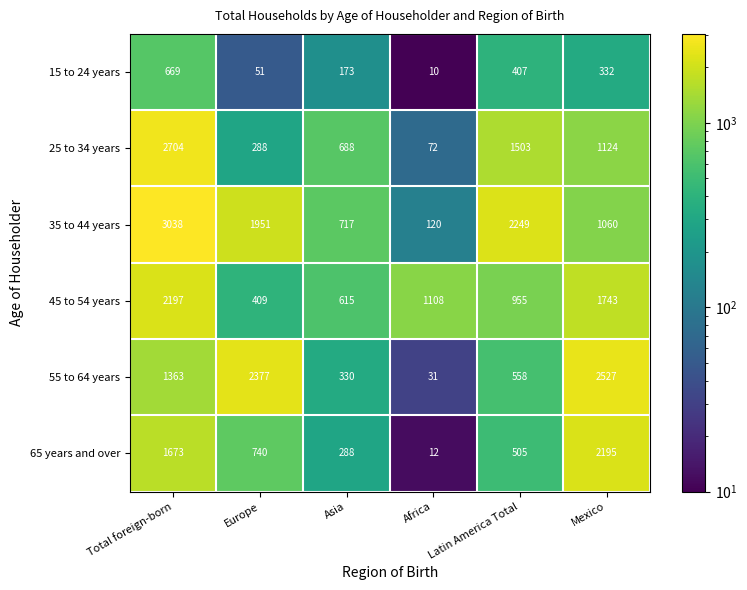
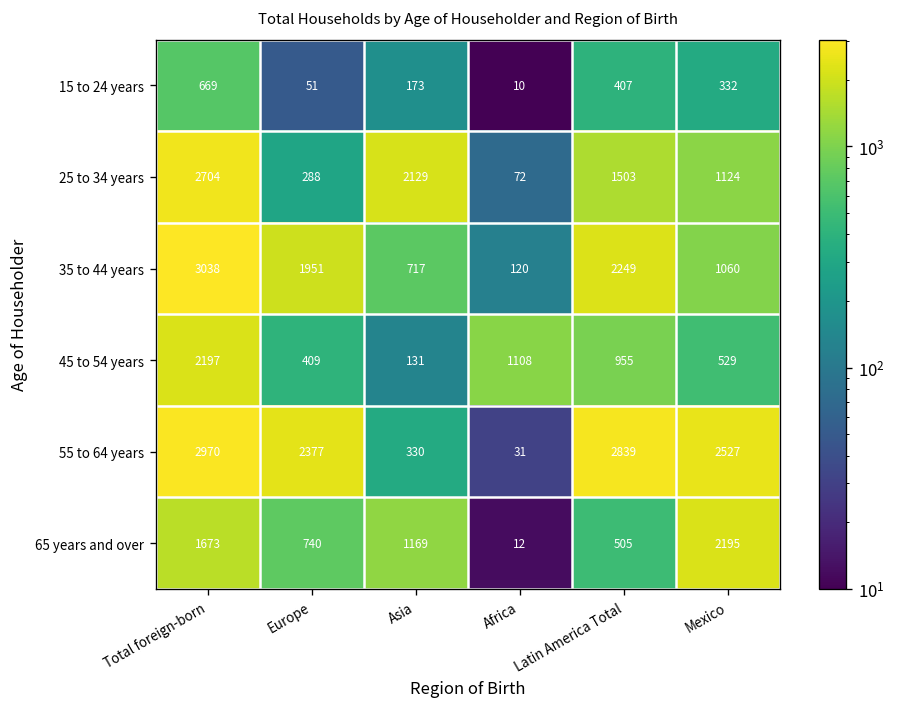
25 to 34 years, Asia: 688 -> 2129
45 to 54 years, Asia: 615 -> 131
45 to 54 years, Mexico: 1743 -> 529
55 to 64 years, Total foreign-born: 1363 -> 2970
55 to 64 years, Latin America Total: 558 -> 2839
65 years and over, Asia: 288 -> 1169
